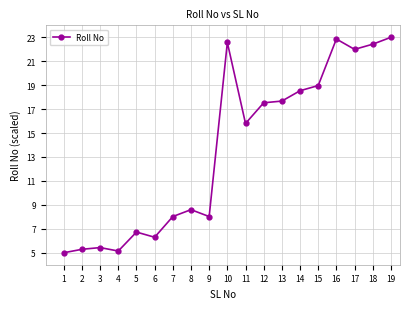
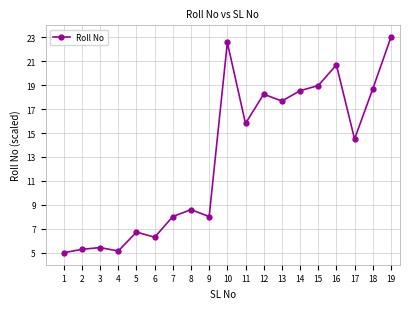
12: 17.5 -> 18.2
16: 22.9 -> 20.7
17: 22.0 -> 14.5
18: 22.4 -> 18.7
